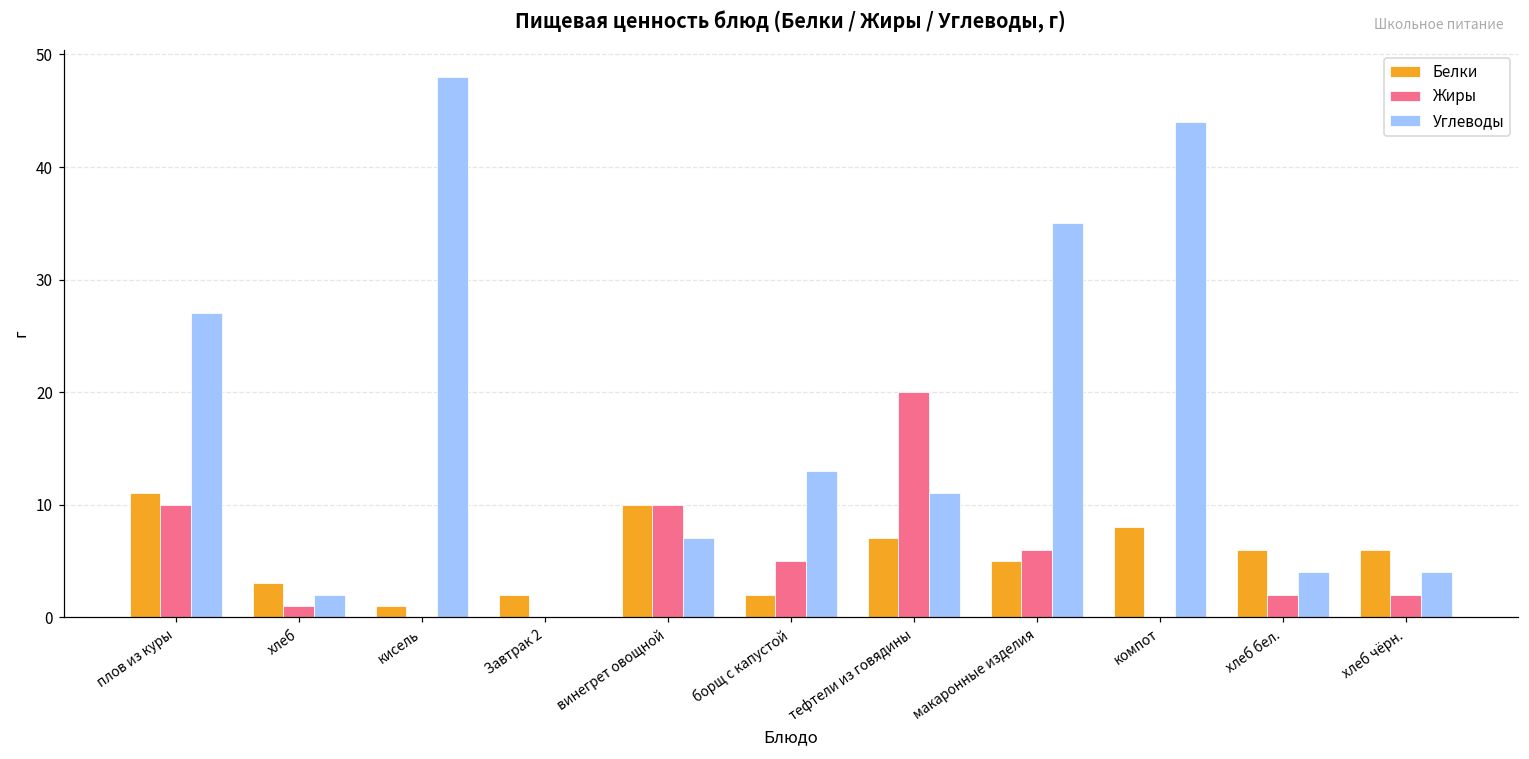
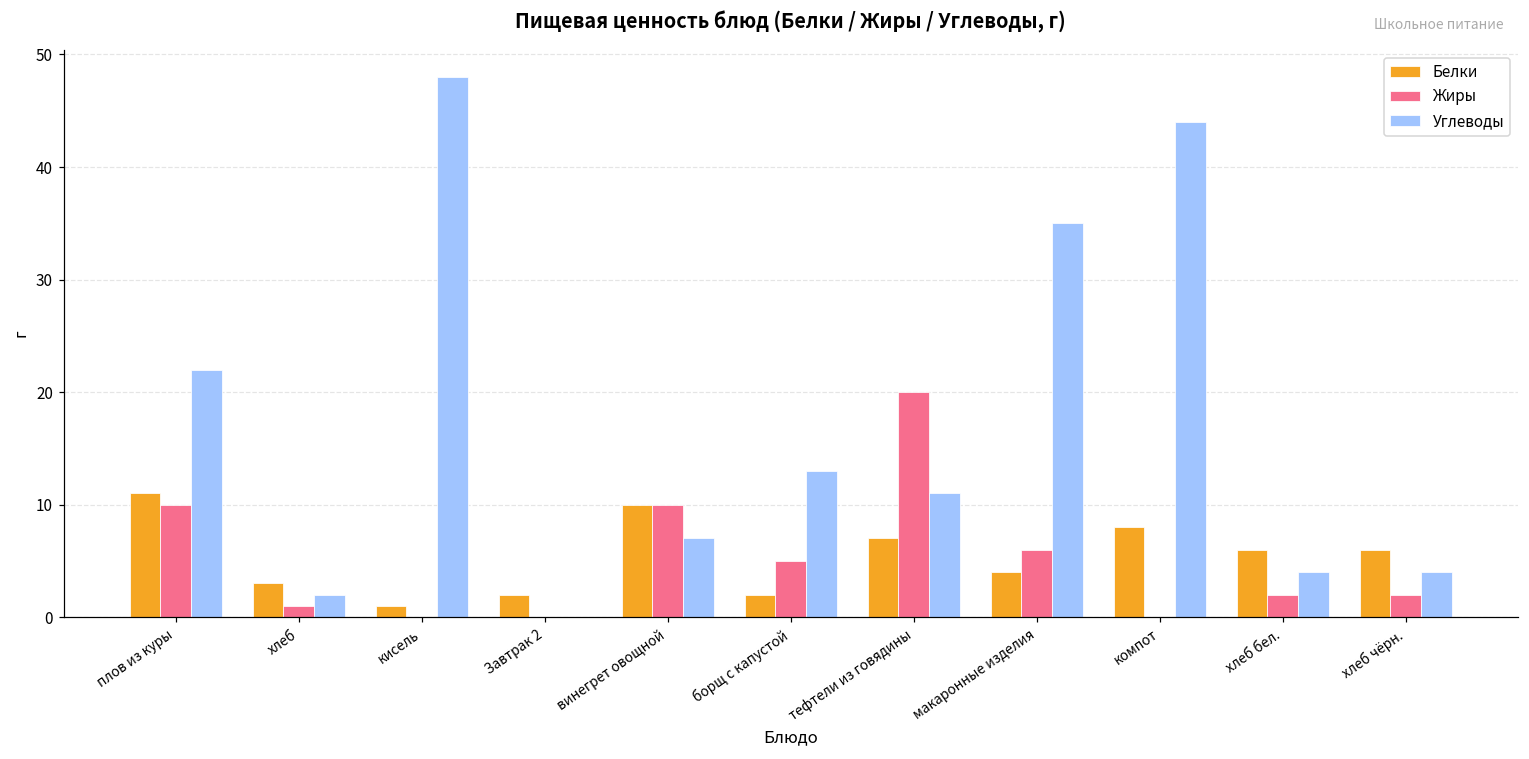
Углеводы, плов из куры: 27 -> 22
Белки, макаронные изделия: 5 -> 4
